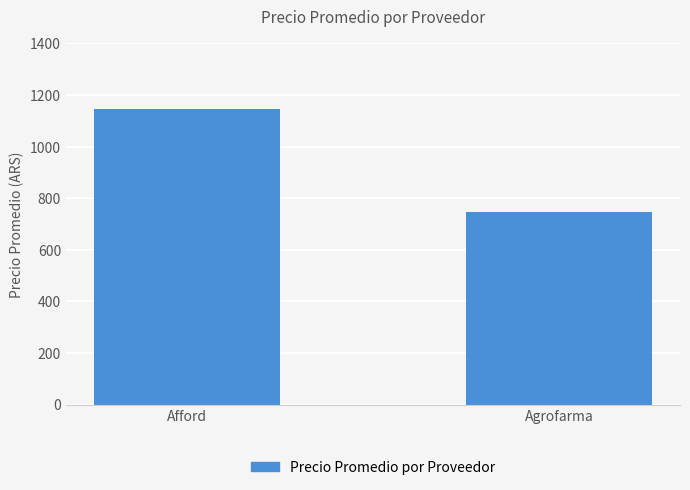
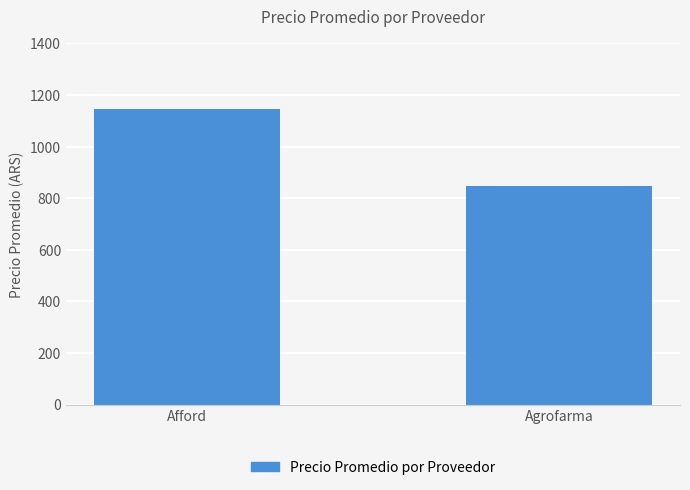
Agrofarma: 750 -> 850
